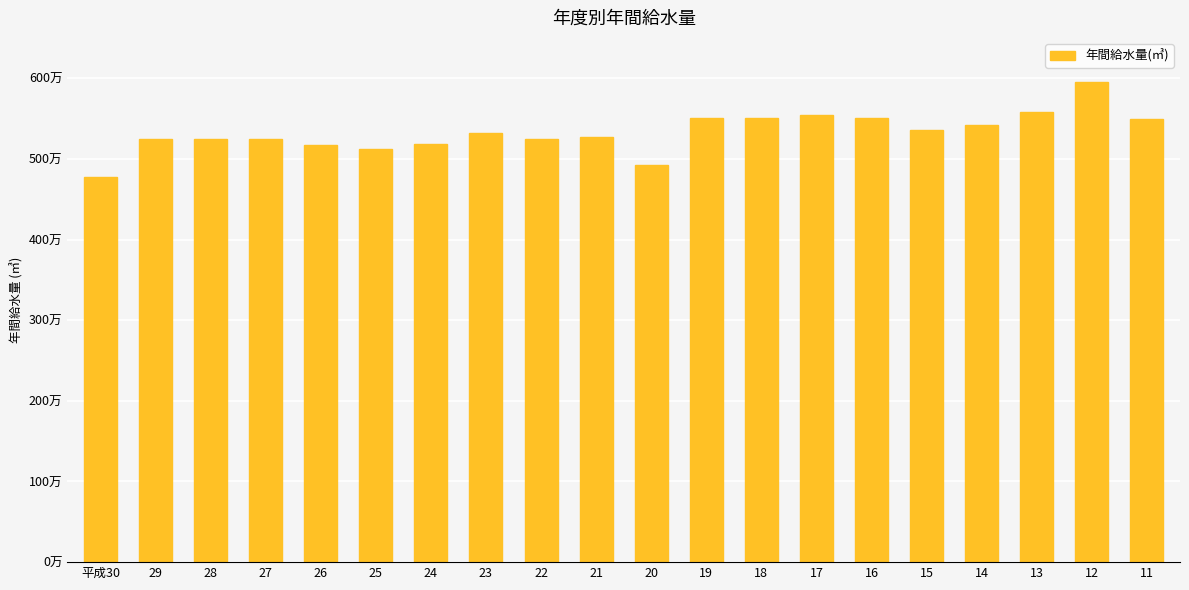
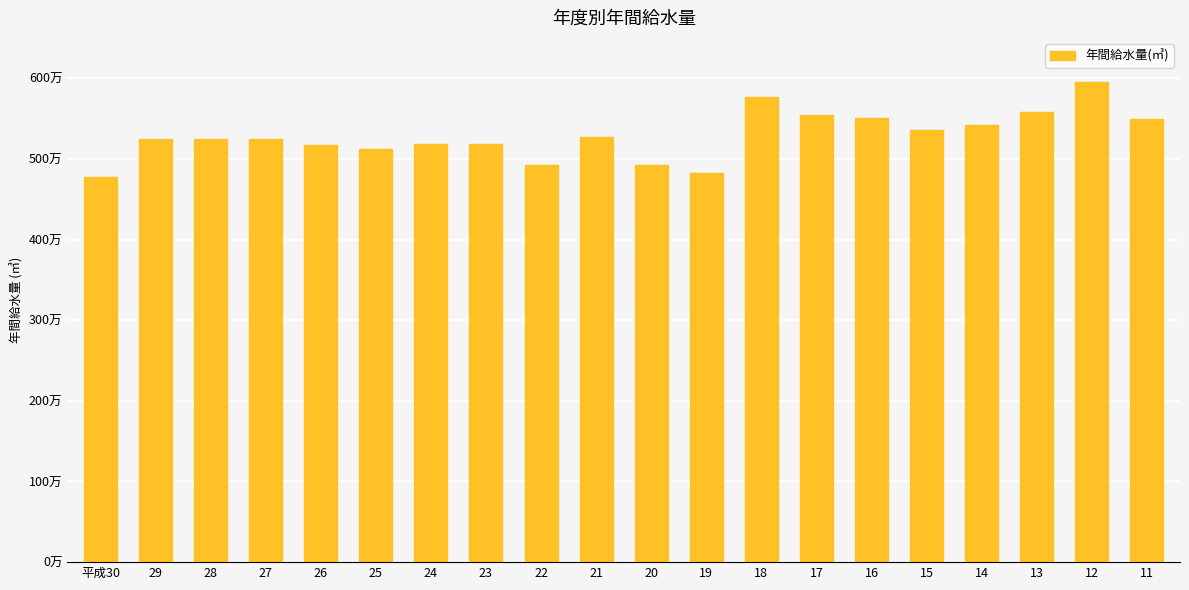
23: 530万 -> 520万
22: 520万 -> 490万
19: 550万 -> 480万
18: 550万 -> 580万
